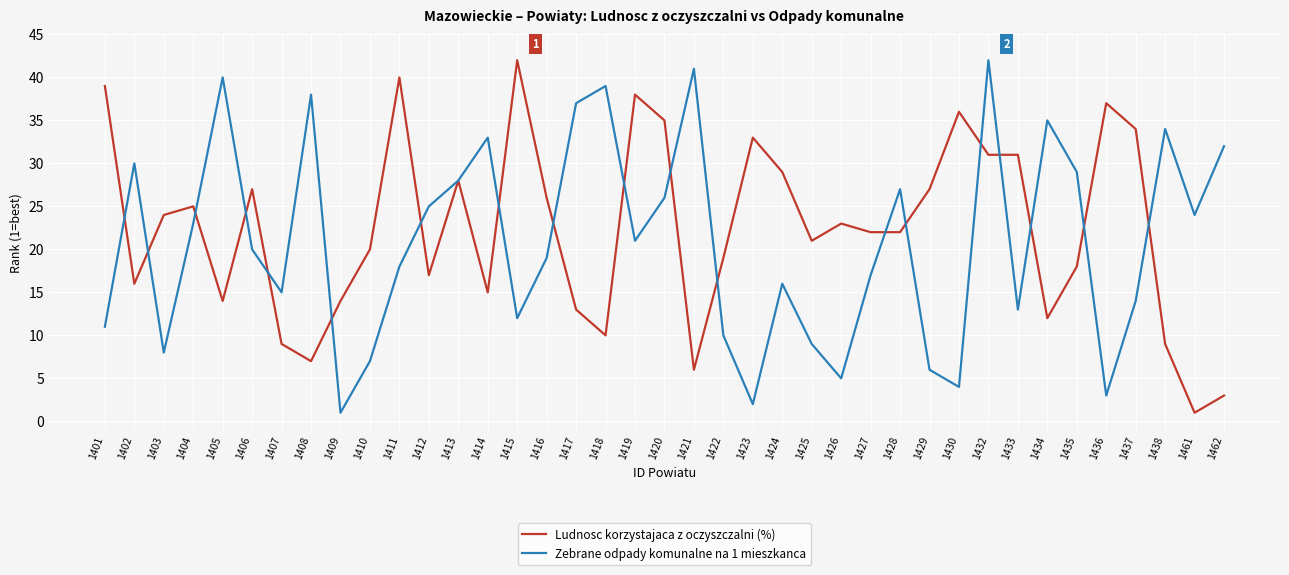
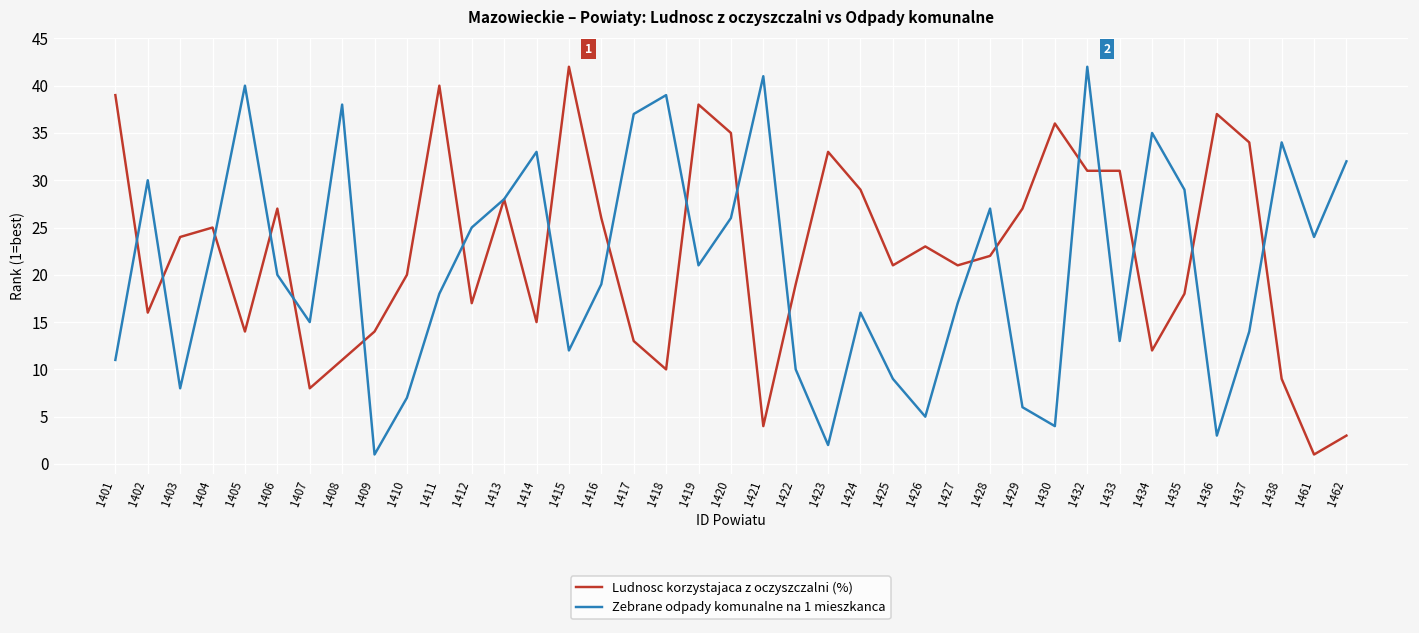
Ludnosc korzystajaca z oczyszczalni (%), 1407: 9 -> 8
Ludnosc korzystajaca z oczyszczalni (%), 1408: 7 -> 11
Ludnosc korzystajaca z oczyszczalni (%), 1421: 6 -> 4
Ludnosc korzystajaca z oczyszczalni (%), 1427: 22 -> 21
